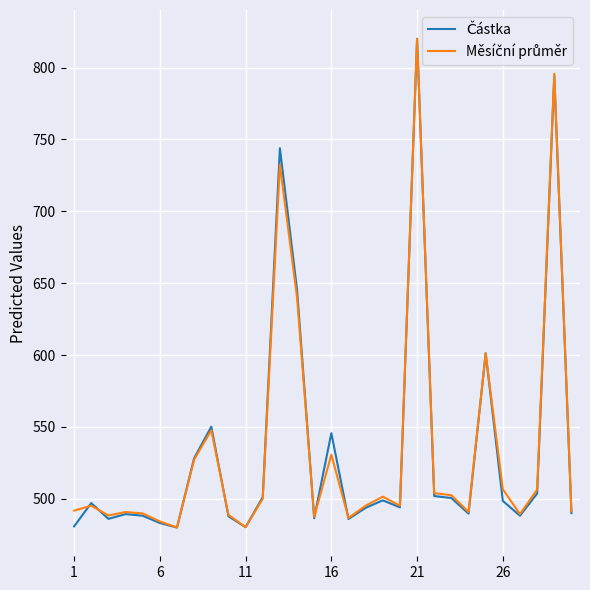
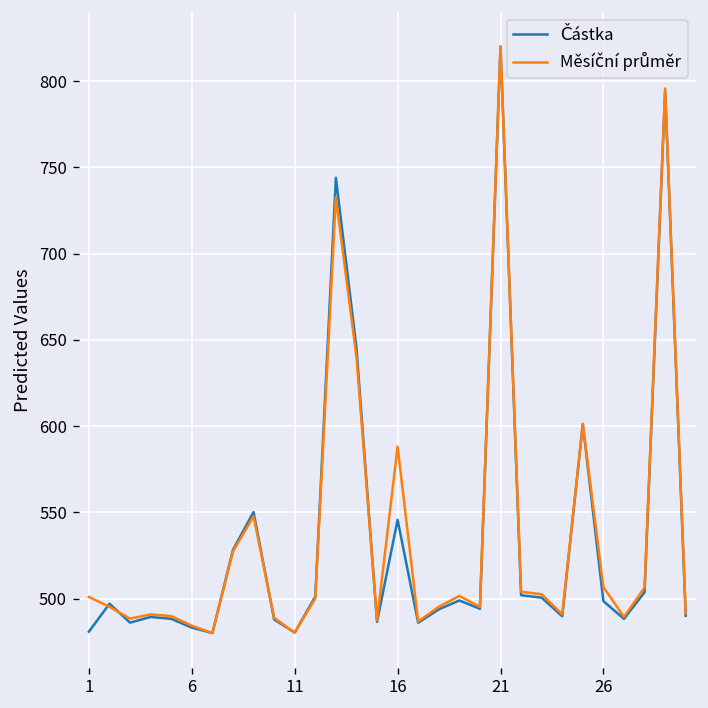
Měsíční průměr, 1: 492 -> 501
Měsíční průměr, 16: 531 -> 588
